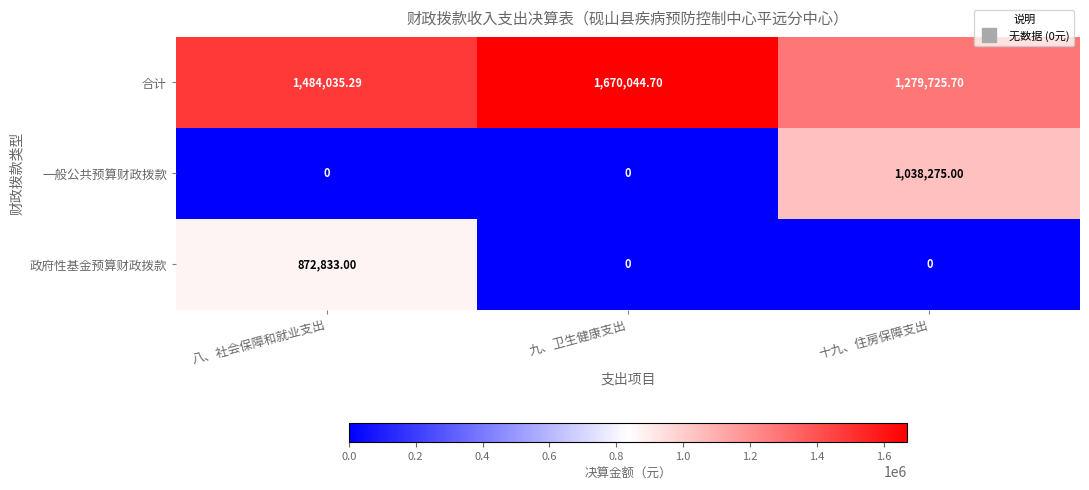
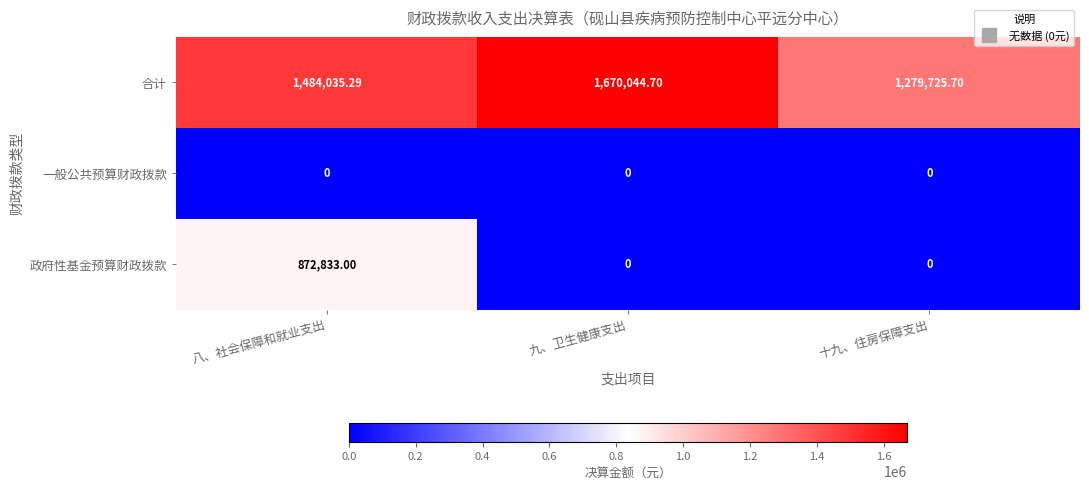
一般公共预算财政拨款, 十九、住房保障支出: 1,038,275.00 -> 0
